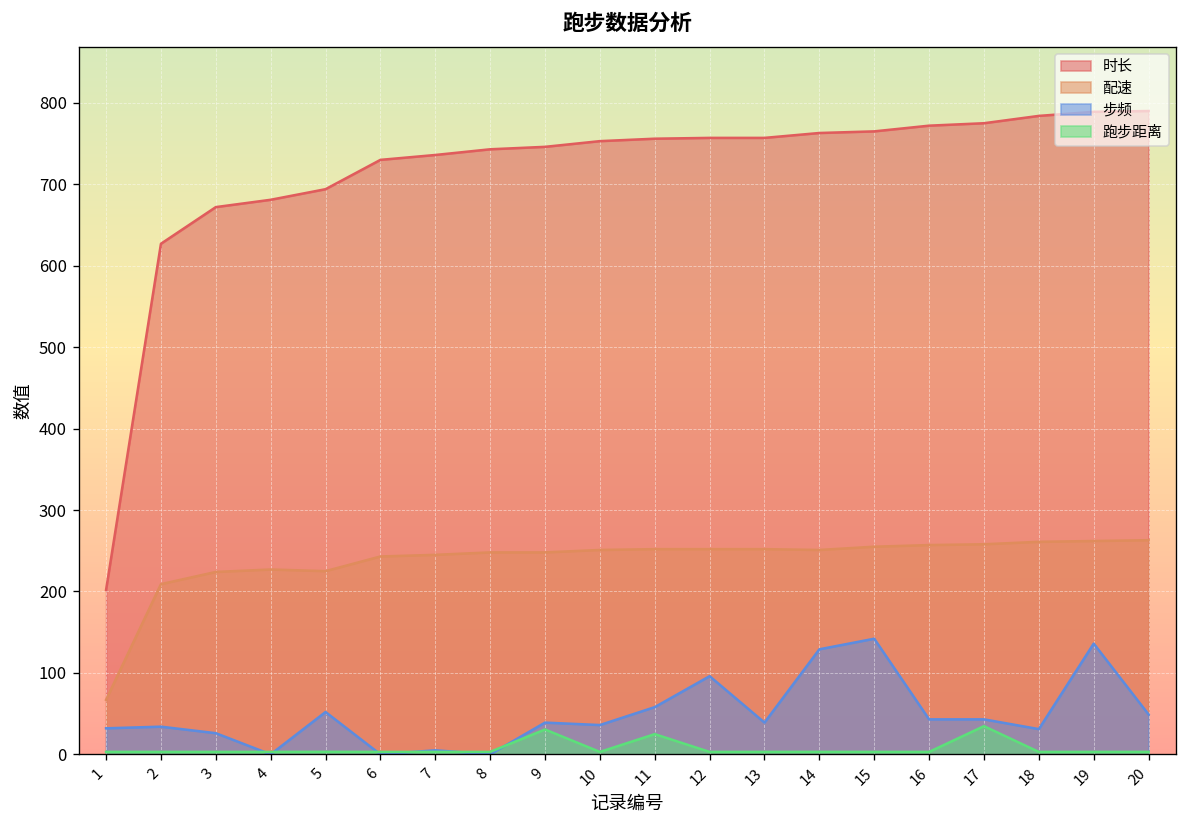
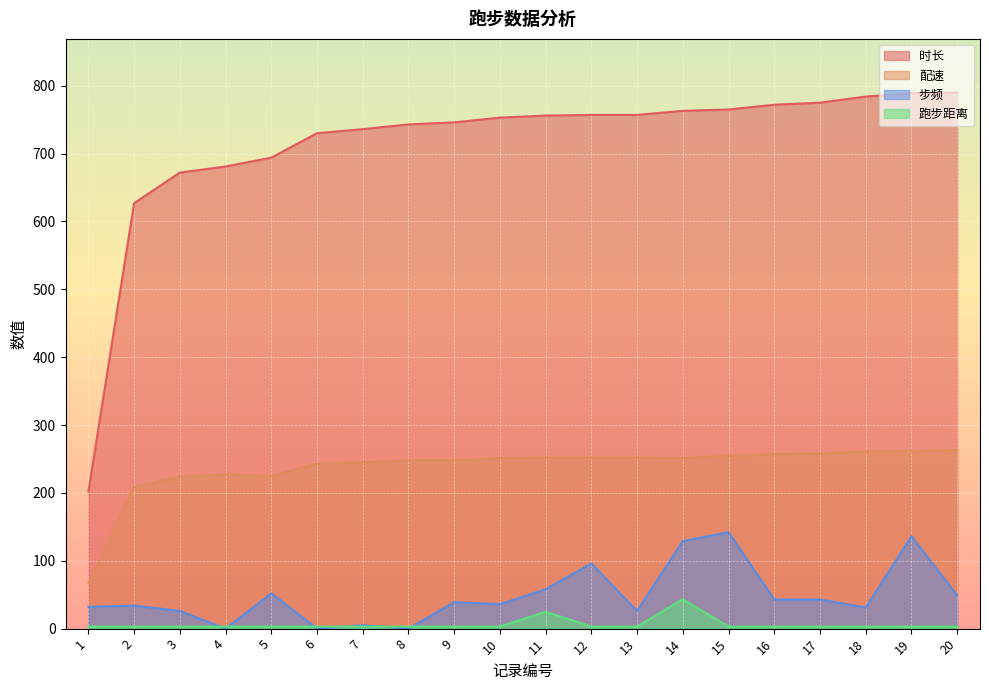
跑步距离, 9: 30 -> 0
步频, 13: 40 -> 30
跑步距离, 14: 0 -> 40
跑步距离, 17: 30 -> 0
